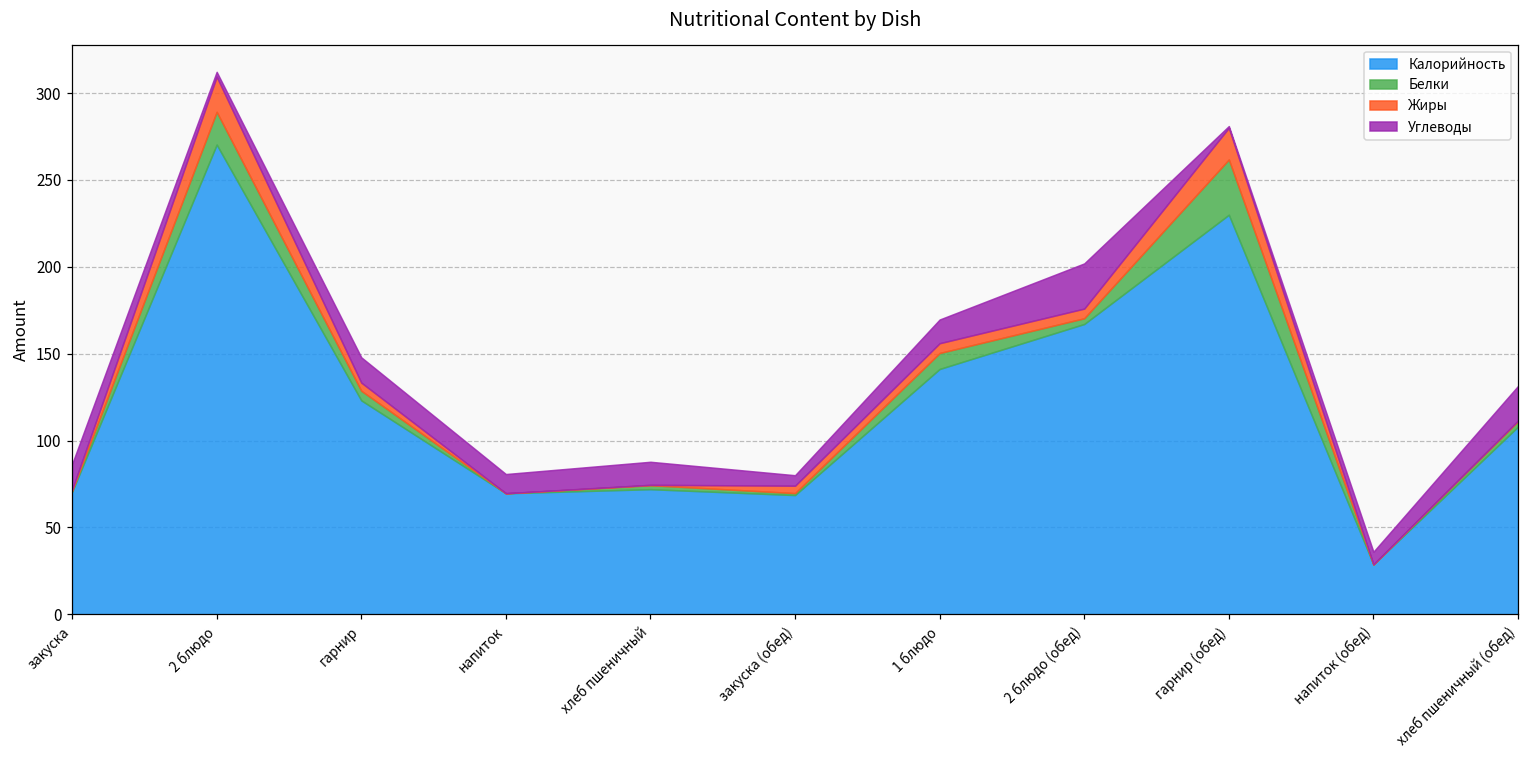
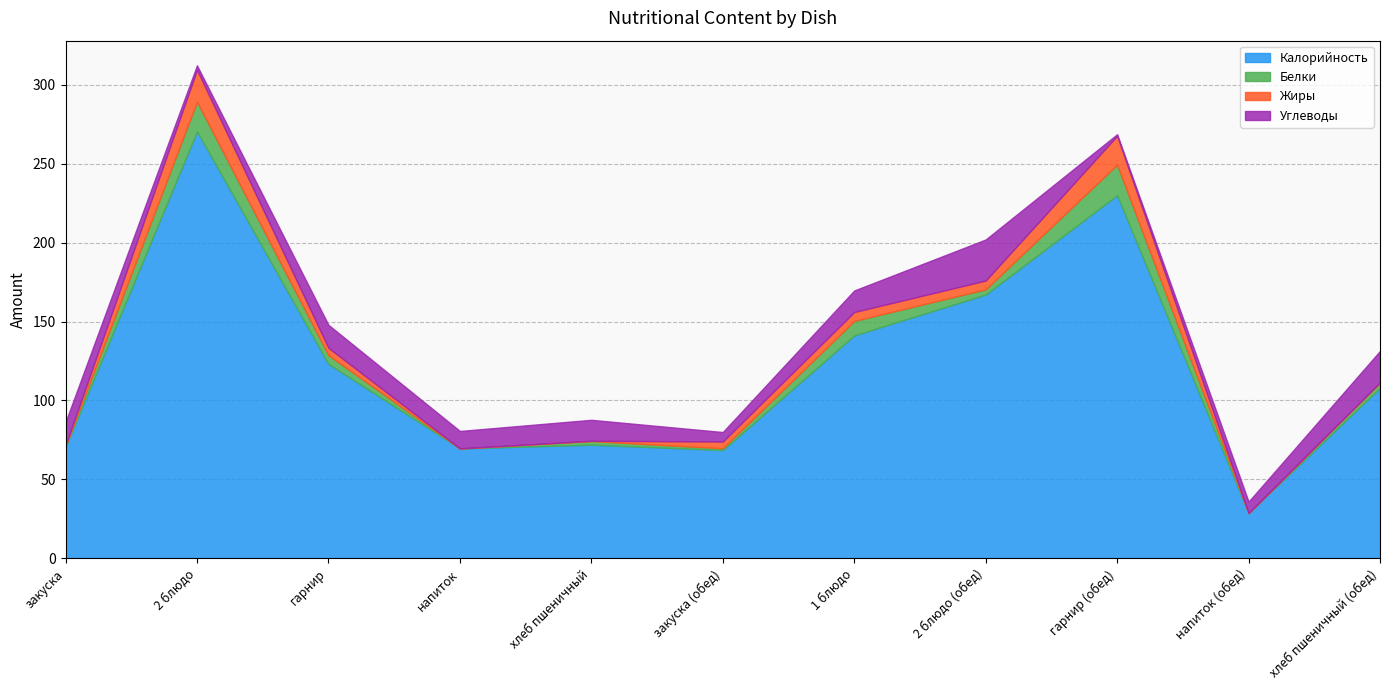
Белки, гарнир (обед): 32 -> 19
